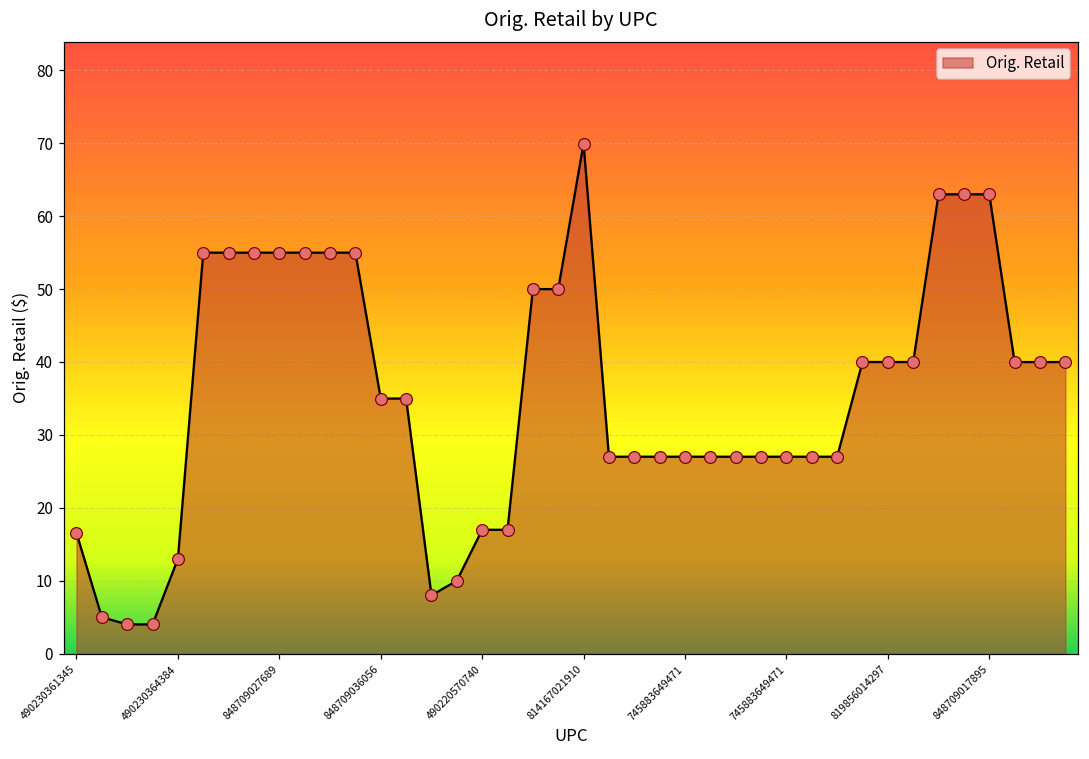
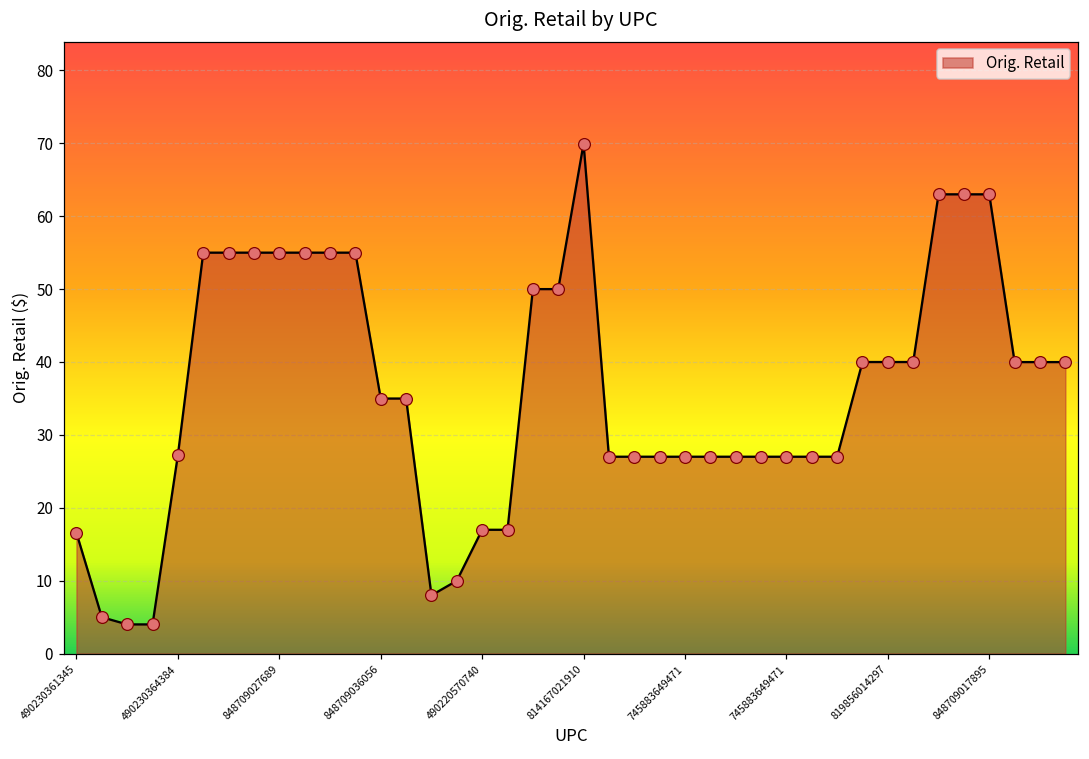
490230364384: 13 -> 27
